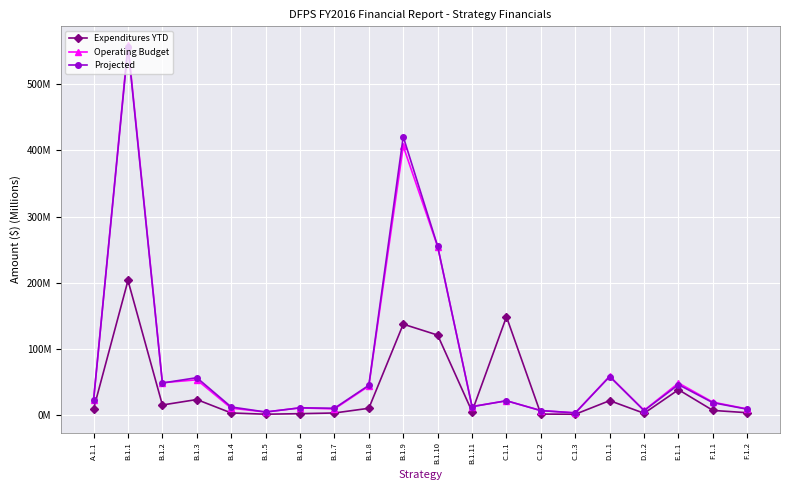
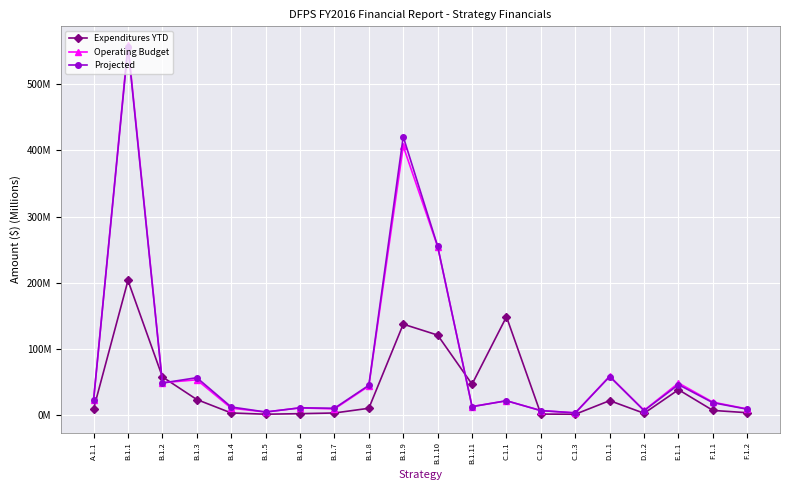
Expenditures YTD, B.1.2: 10000000 -> 60000000
Expenditures YTD, B.1.11: 0 -> 50000000
